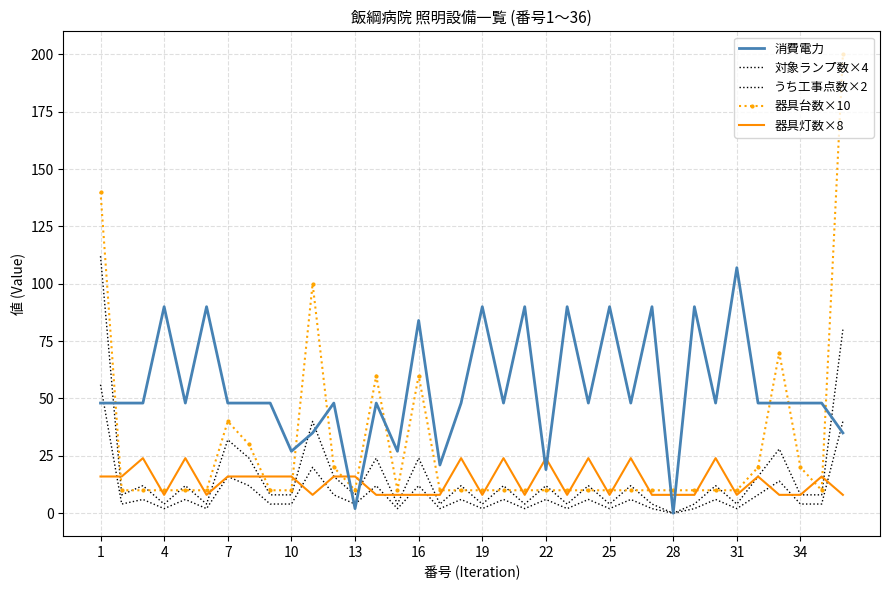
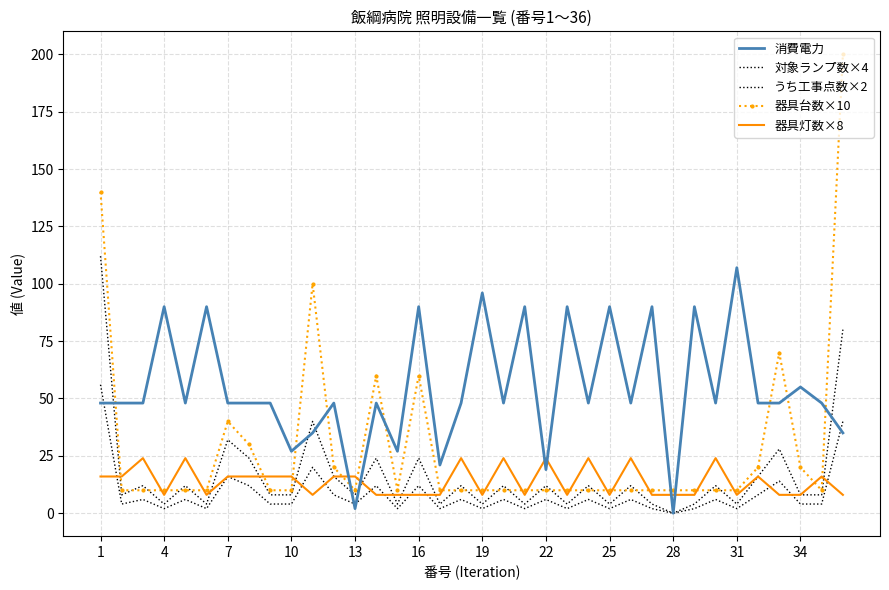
消費電力, 16: 84 -> 90
消費電力, 19: 90 -> 96
消費電力, 34: 48 -> 55
